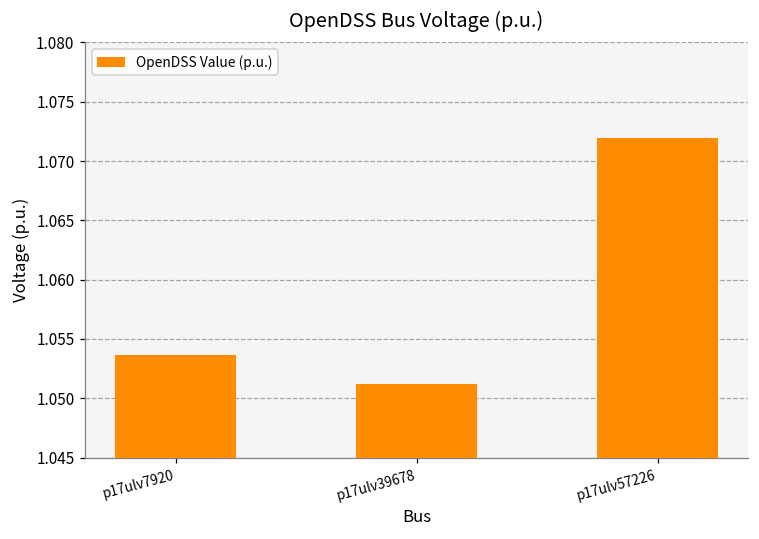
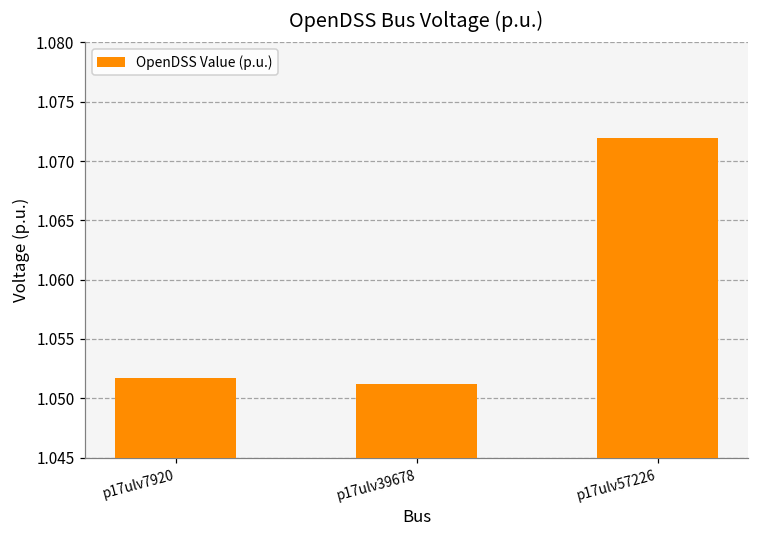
p17ulv7920: 1.0537 -> 1.0517
